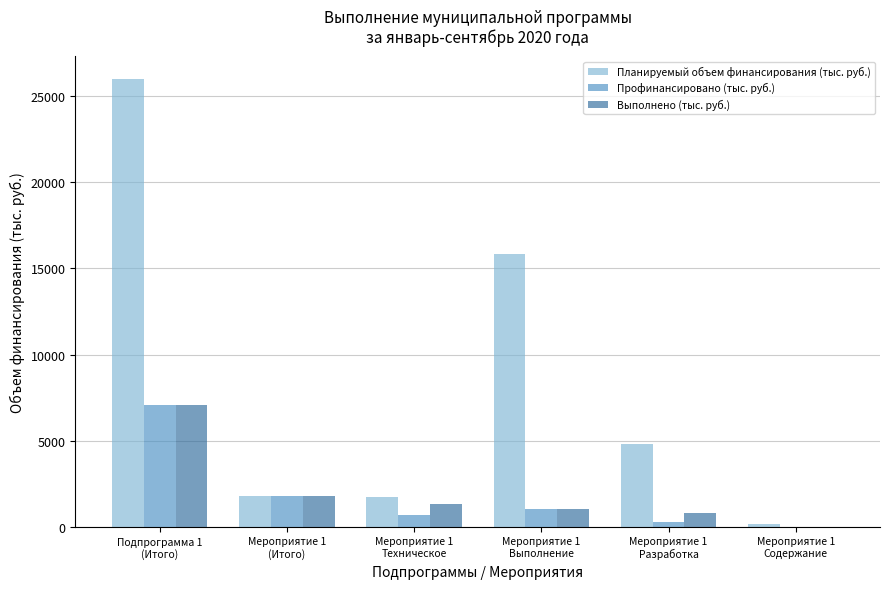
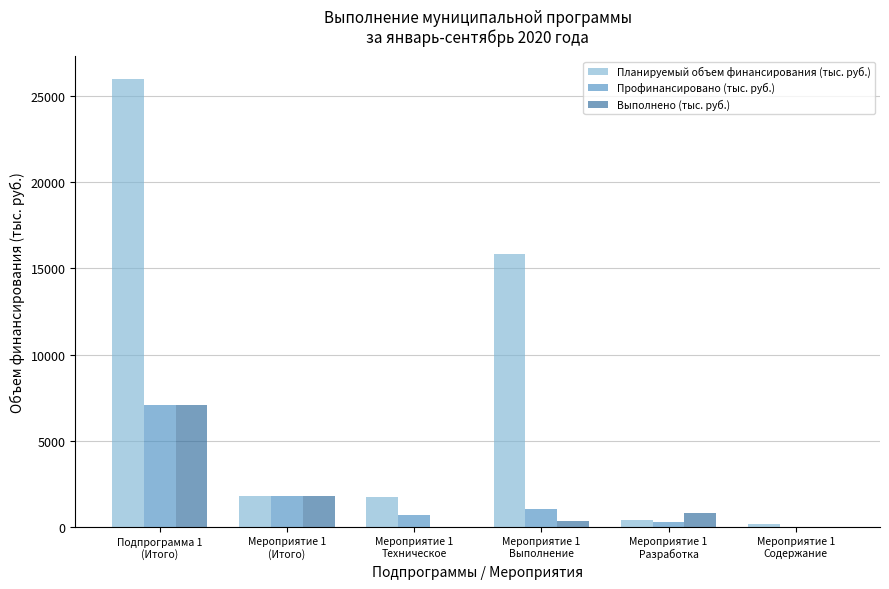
Выполнено (тыс. руб.), Мероприятие 1 Техническое: 1300 -> 0
Выполнено (тыс. руб.), Мероприятие 1 Выполнение: 1000 -> 400
Планируемый объем финансирования (тыс. руб.), Мероприятие 1 Разработка: 4800 -> 400
